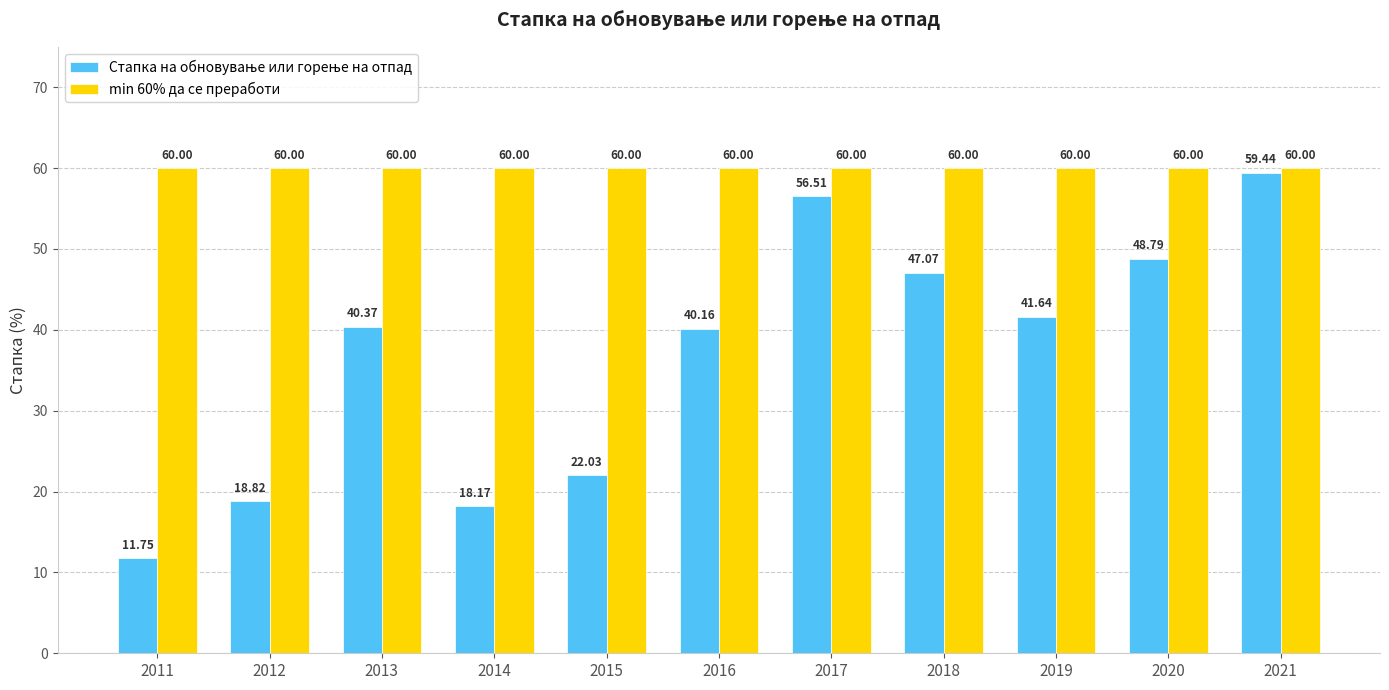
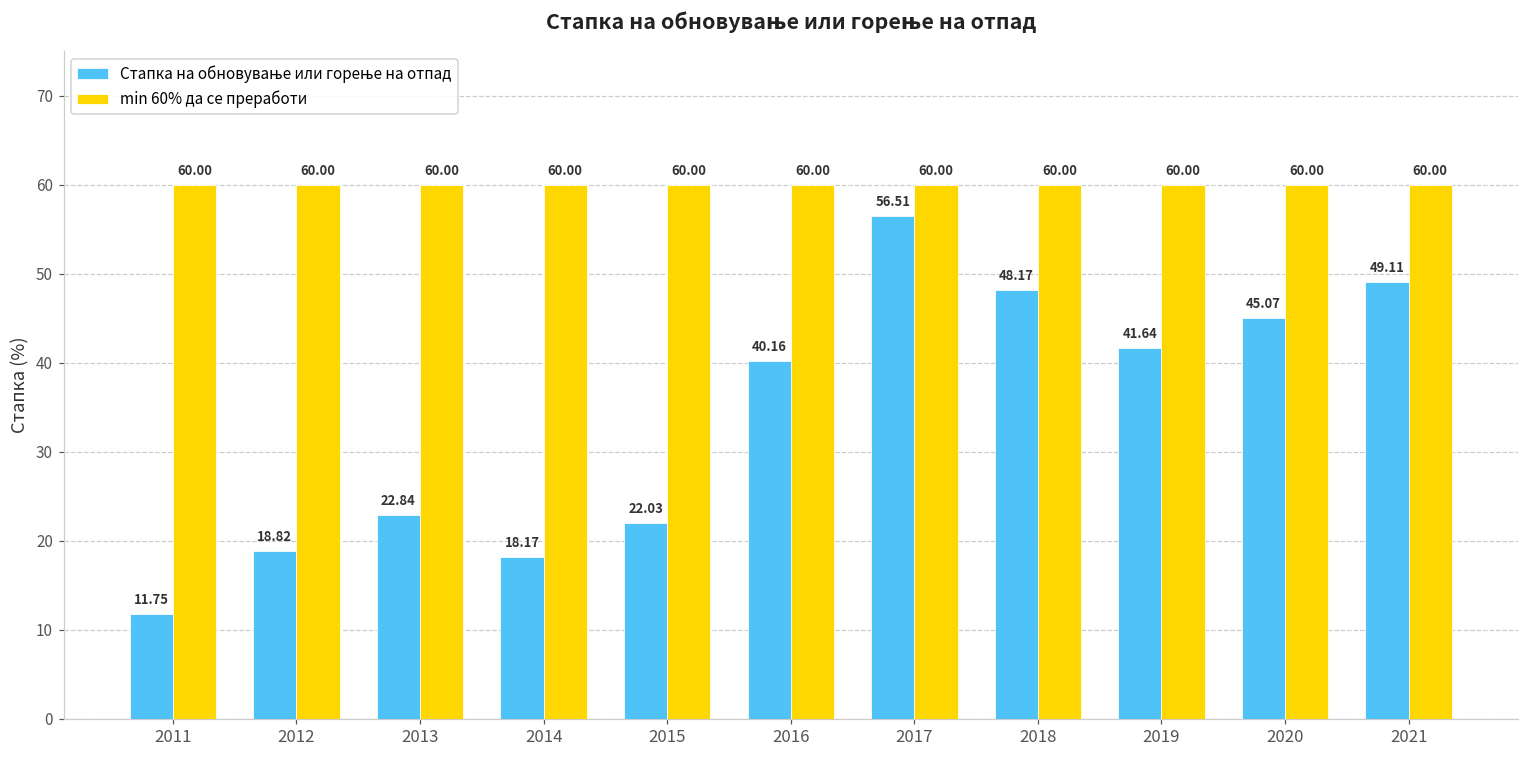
Стапка на обновување или горење на отпад, 2013: 40.37 -> 22.84
Стапка на обновување или горење на отпад, 2018: 47.07 -> 48.17
Стапка на обновување или горење на отпад, 2020: 48.79 -> 45.07
Стапка на обновување или горење на отпад, 2021: 59.44 -> 49.11
